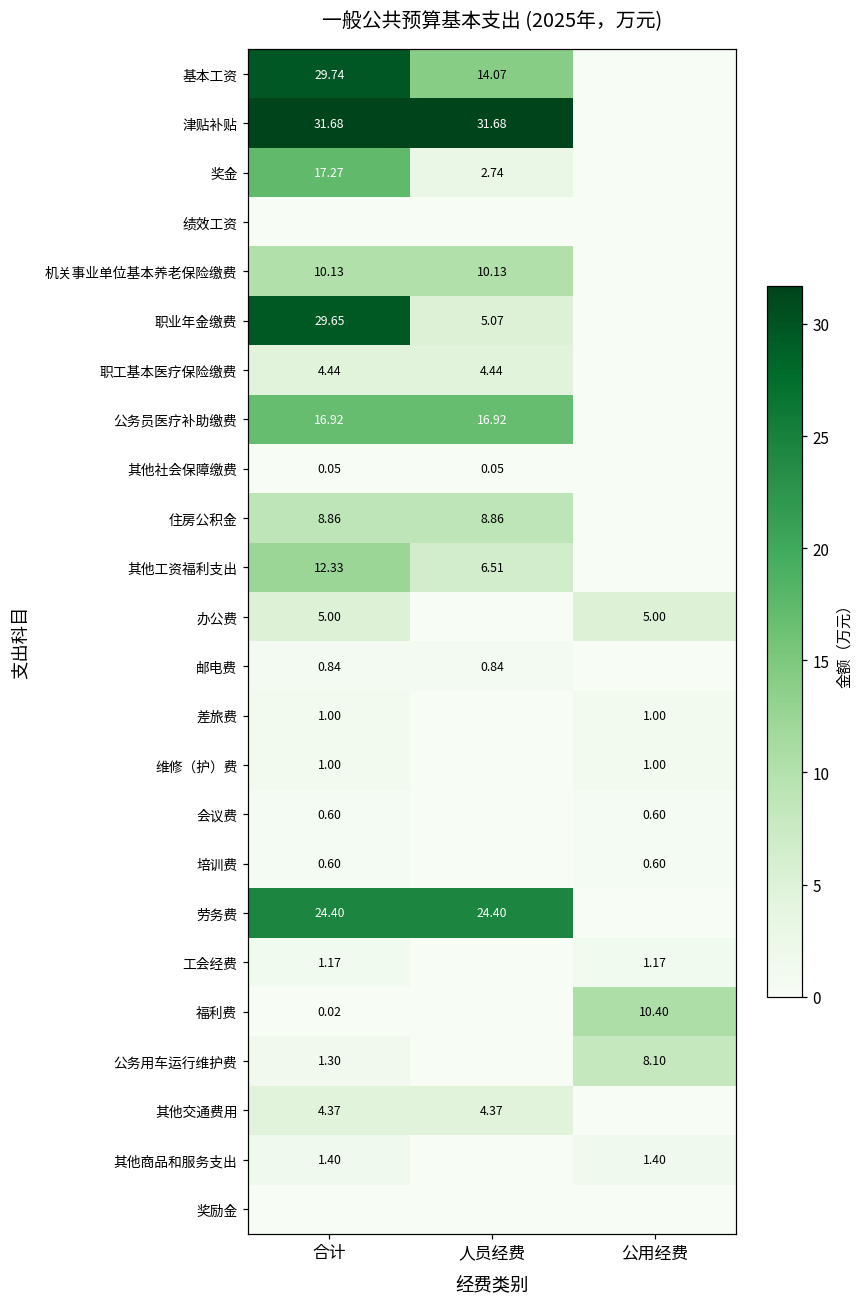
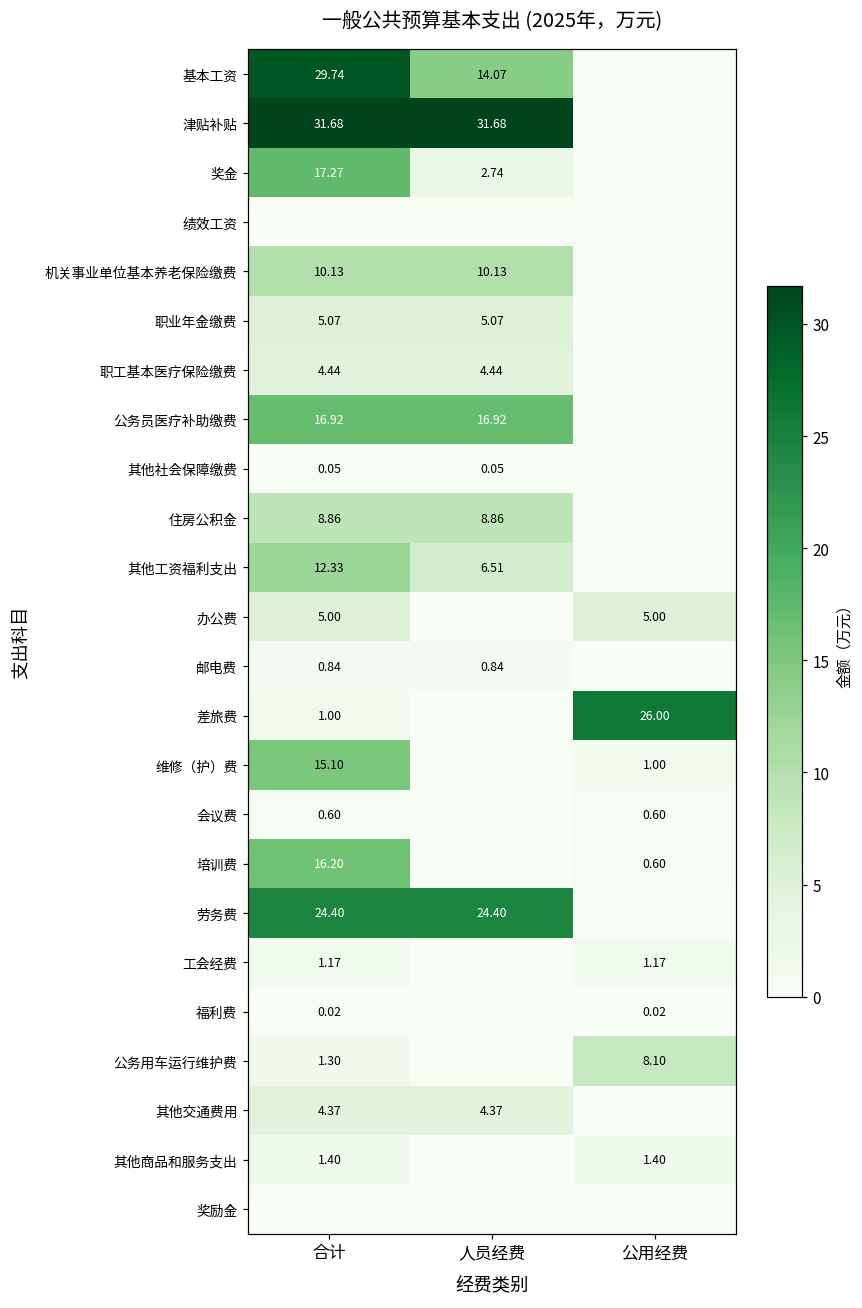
职业年金缴费, 合计: 29.65 -> 5.07
差旅费, 公用经费: 1.00 -> 26.00
维修（护）费, 合计: 1.00 -> 15.10
培训费, 合计: 0.60 -> 16.20
福利费, 公用经费: 10.40 -> 0.02
